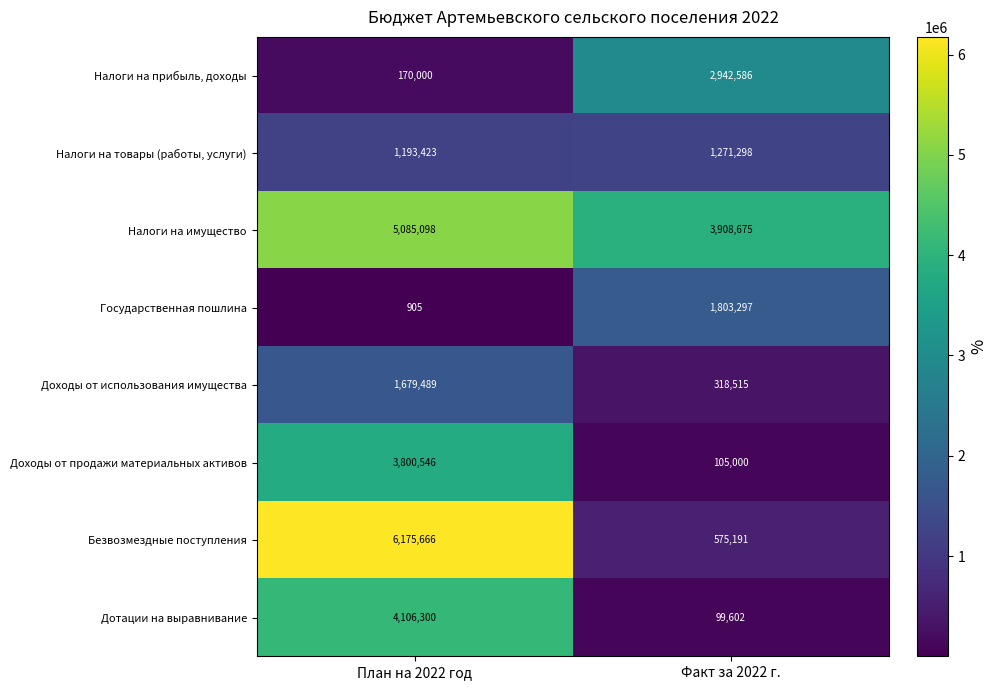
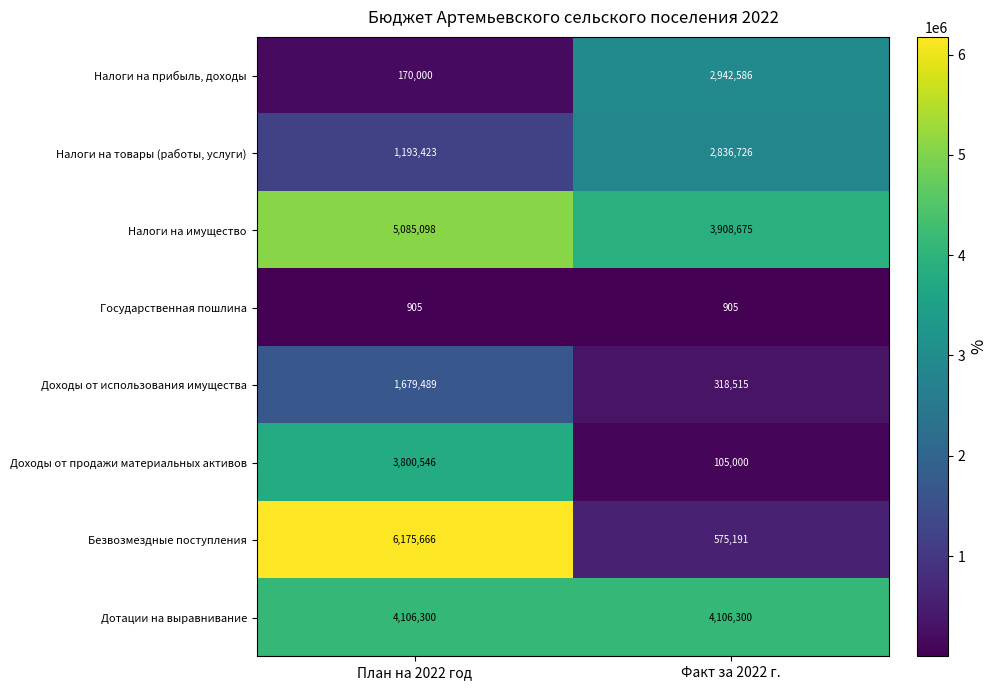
Налоги на товары (работы, услуги), Факт за 2022 г.: 1,271,298 -> 2,836,726
Государственная пошлина, Факт за 2022 г.: 1,803,297 -> 905
Дотации на выравнивание, Факт за 2022 г.: 99,602 -> 4,106,300
